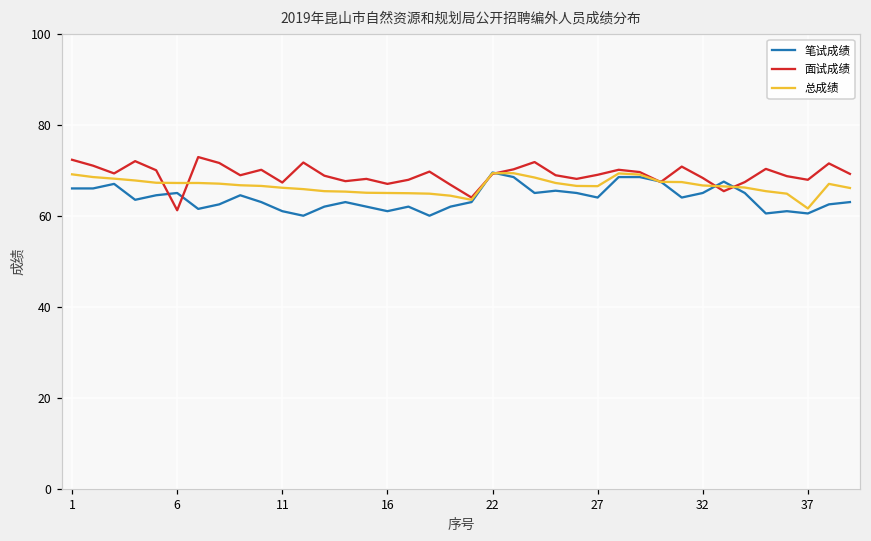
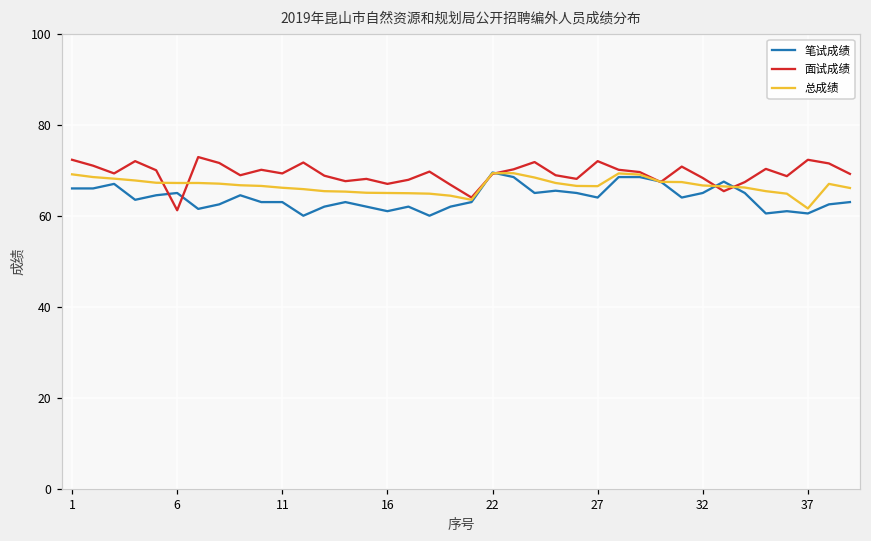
笔试成绩, 11: 61 -> 63
面试成绩, 11: 67 -> 69
面试成绩, 27: 69 -> 72
面试成绩, 37: 68 -> 72
